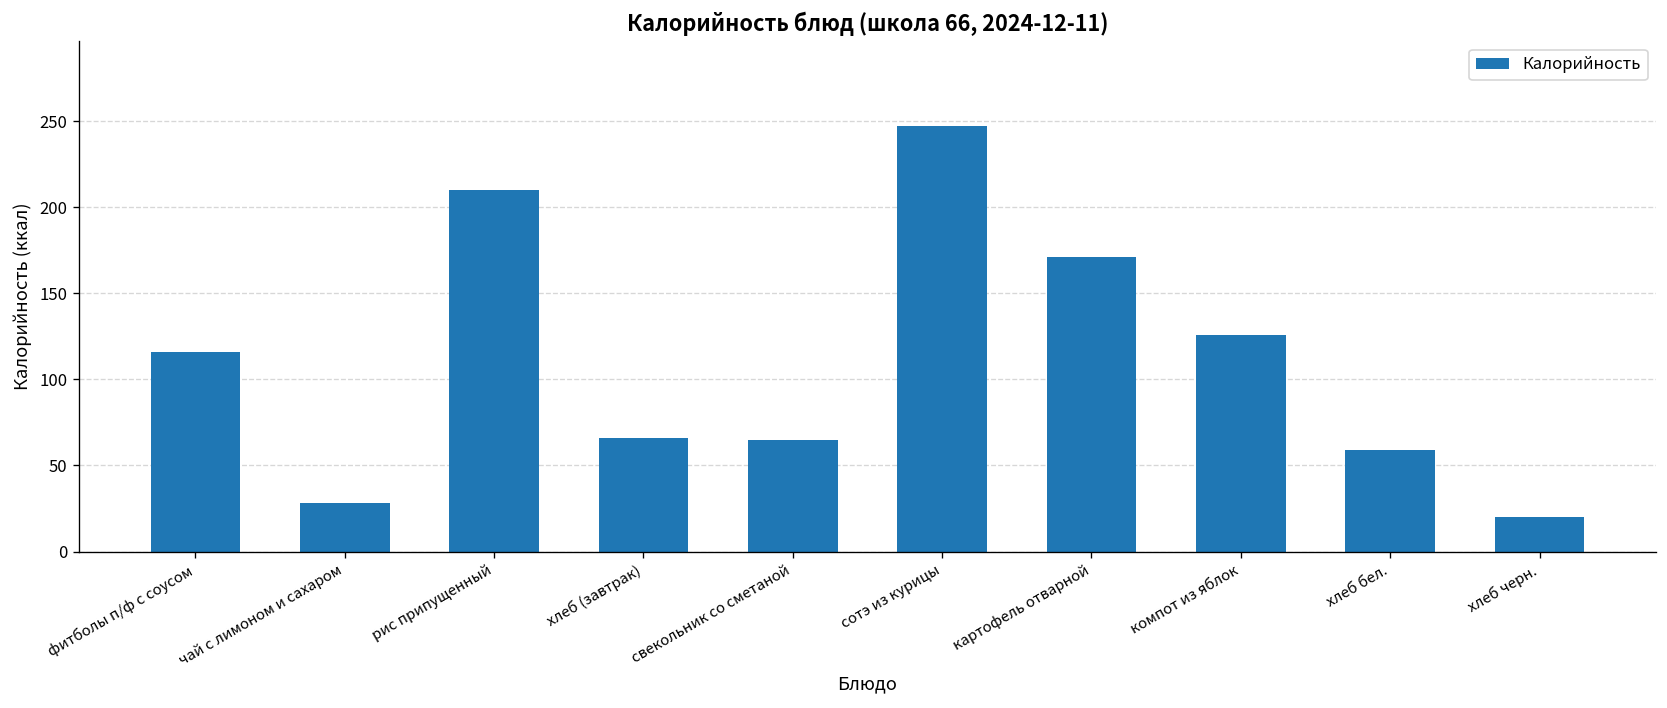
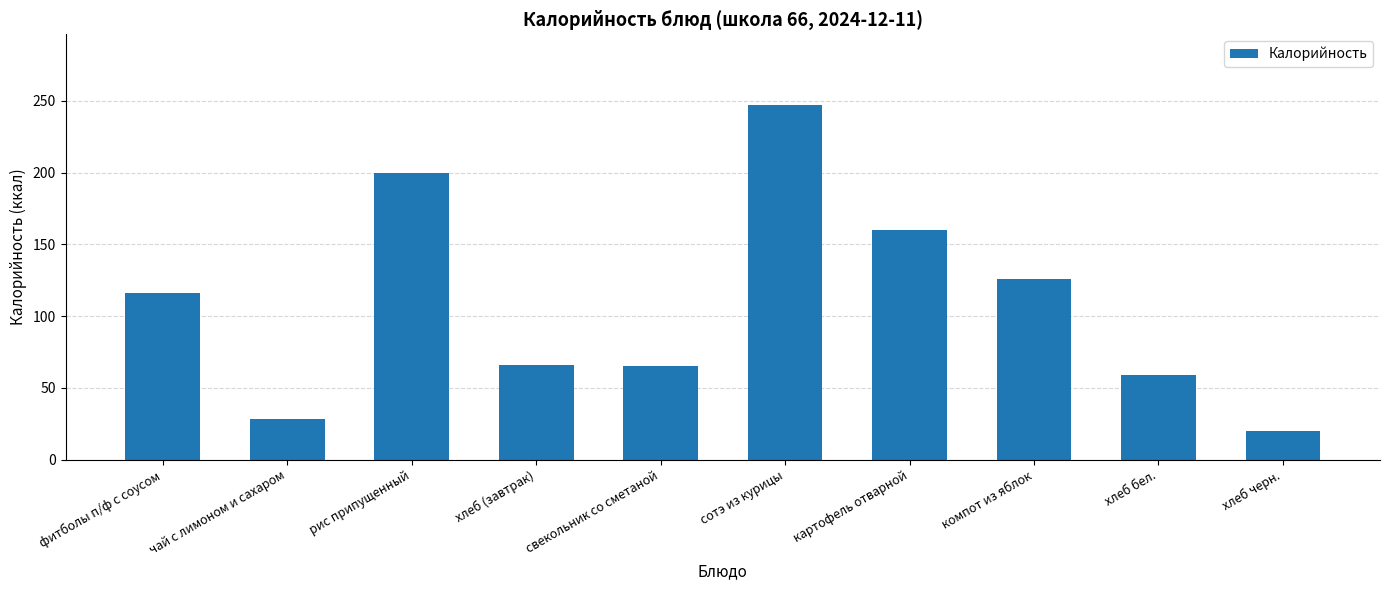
рис припущенный: 210 -> 200
картофель отварной: 171 -> 160
